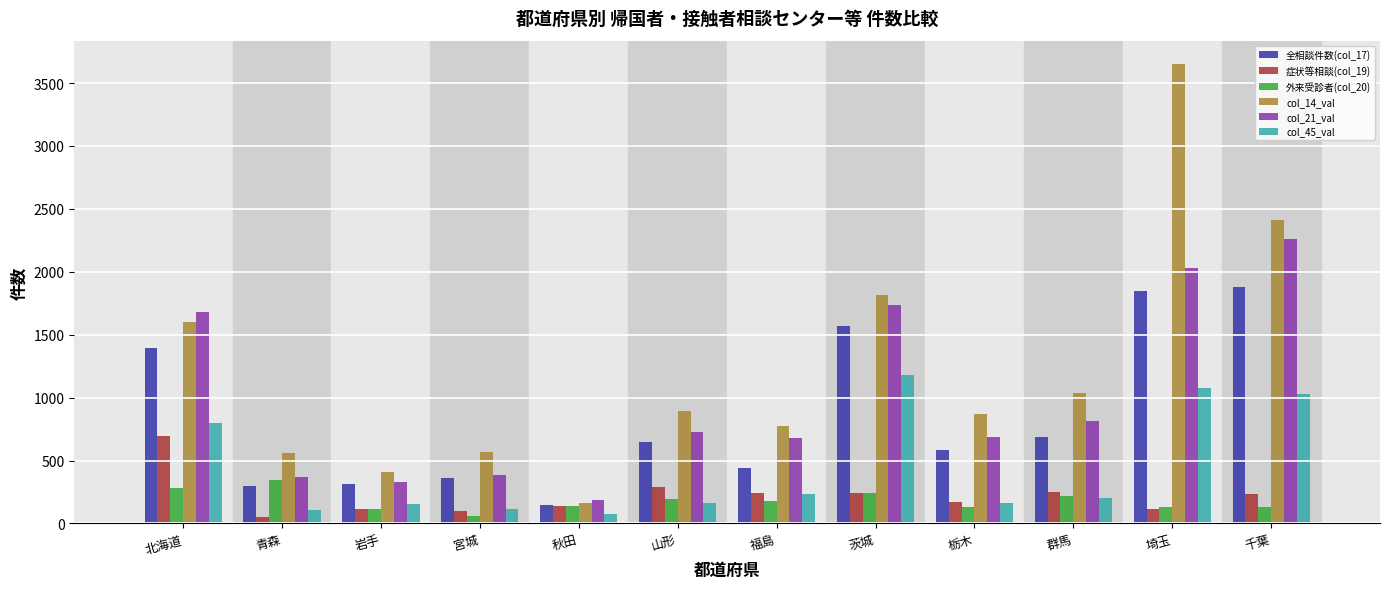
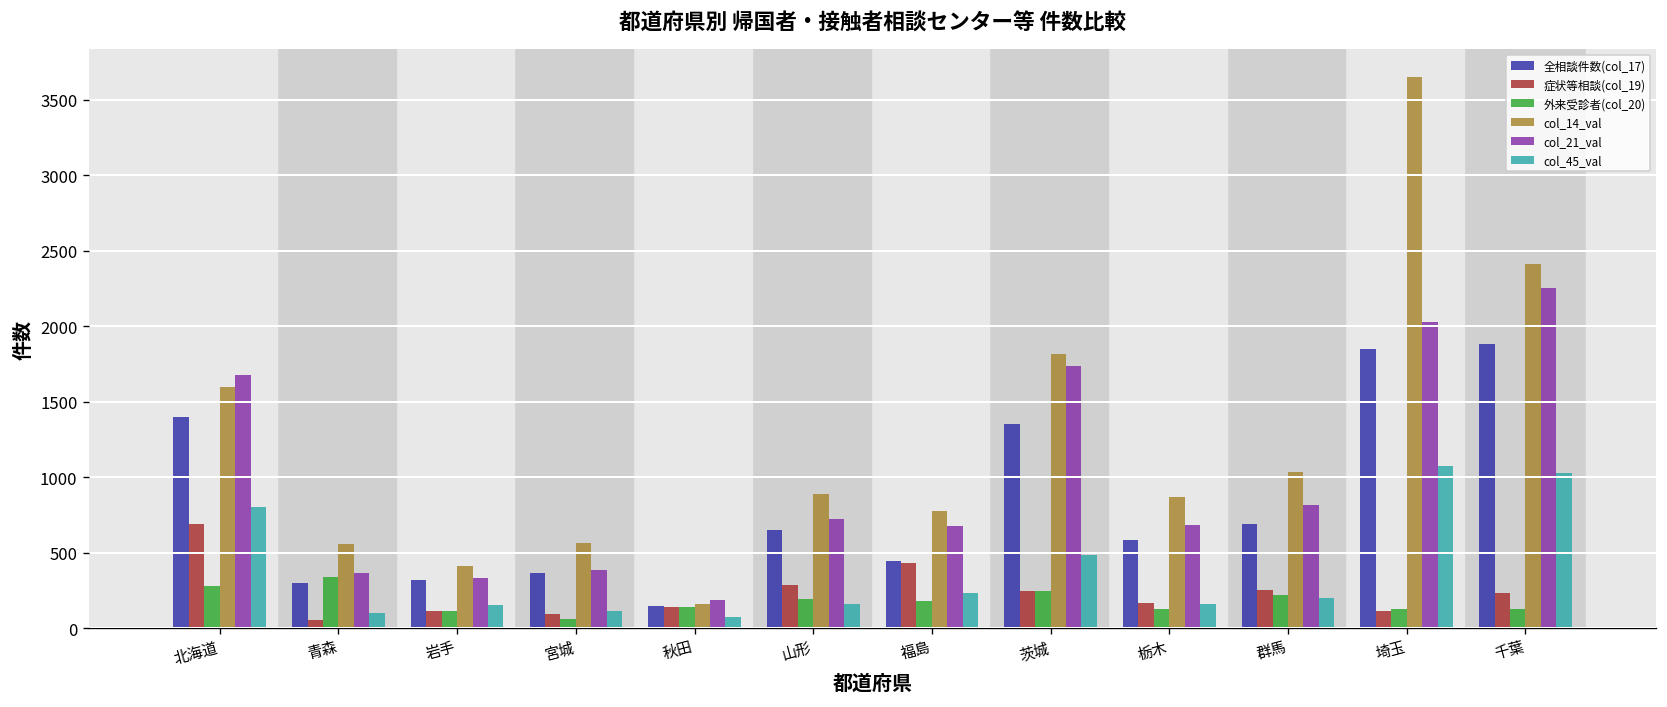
症状等相談(col_19), 福島: 240 -> 430
全相談件数(col_17), 茨城: 1570 -> 1350
col_45_val, 茨城: 1180 -> 490
